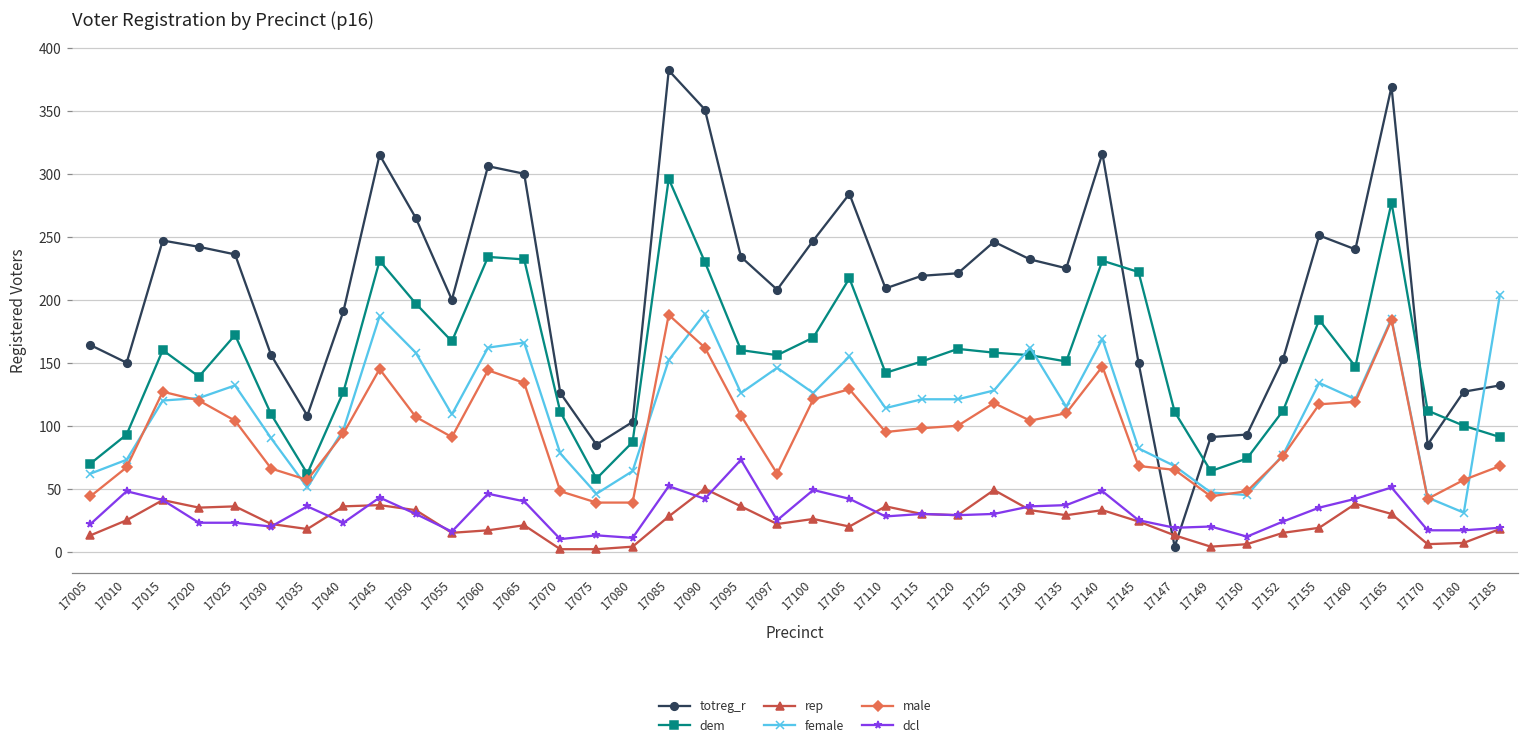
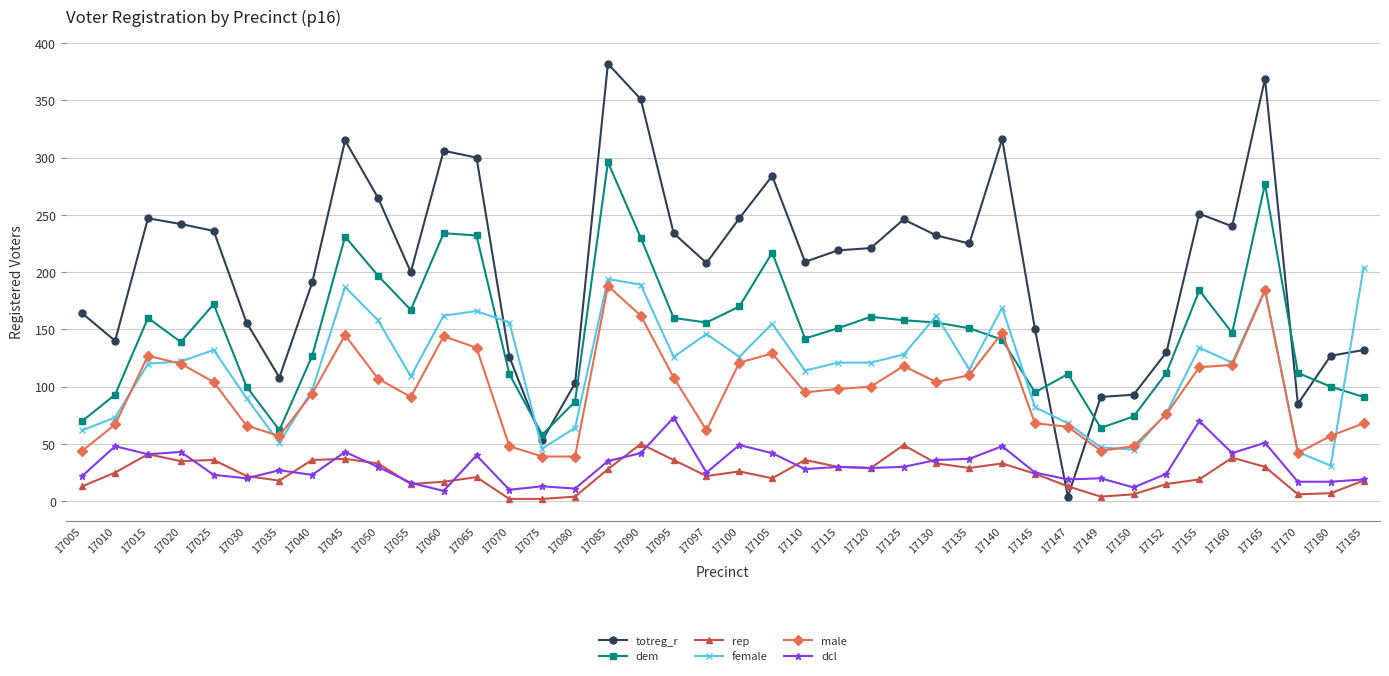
totreg_r, 17010: 150 -> 140
dcl, 17020: 23 -> 43
dem, 17030: 109 -> 100
dcl, 17035: 36 -> 27
dcl, 17060: 46 -> 9
female, 17070: 78 -> 156
totreg_r, 17075: 85 -> 53
female, 17085: 152 -> 194
dcl, 17085: 52 -> 35
dem, 17140: 231 -> 141
dem, 17145: 222 -> 95
totreg_r, 17152: 153 -> 130
dcl, 17155: 35 -> 70
